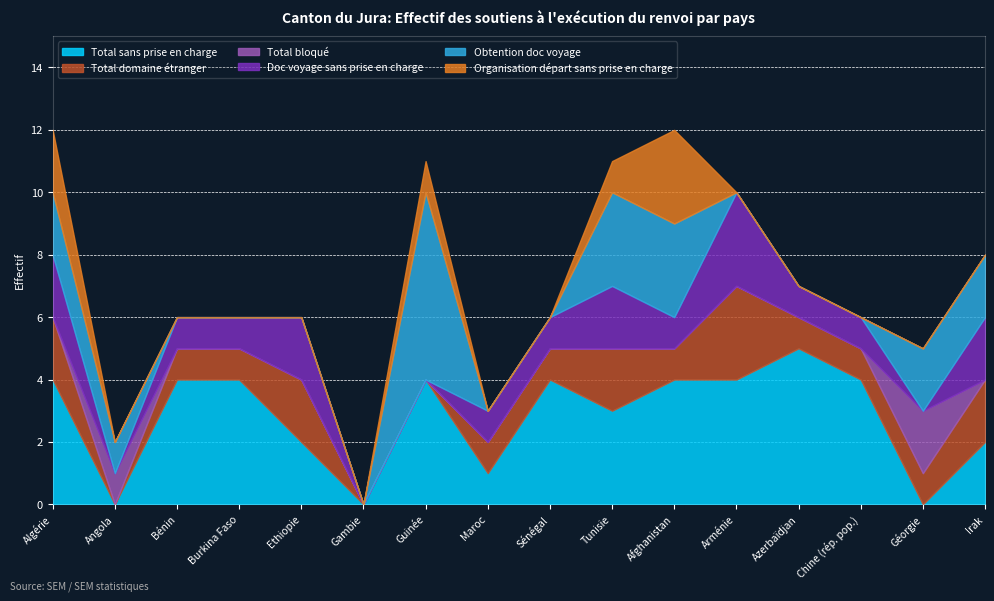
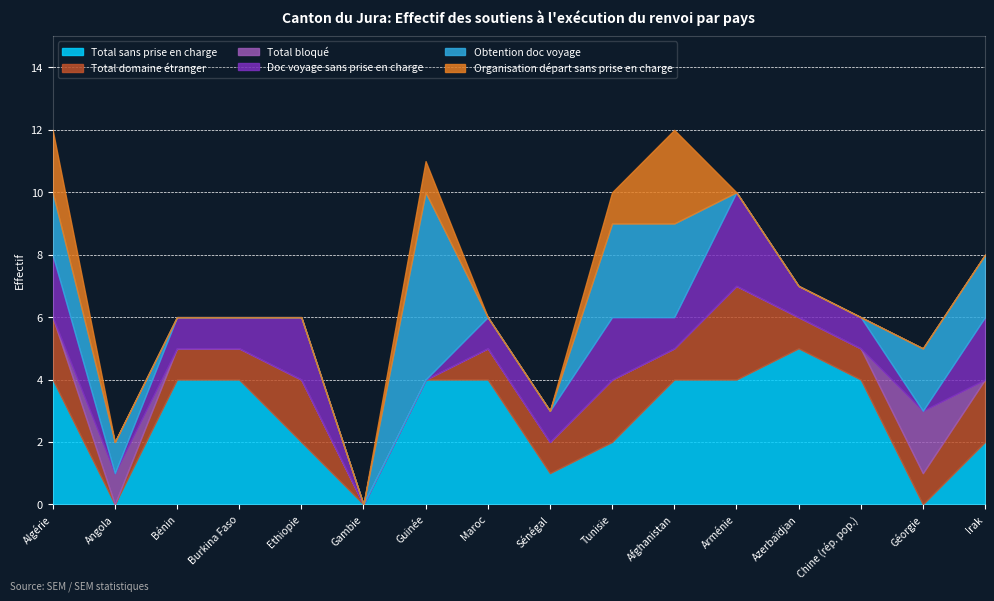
Total sans prise en charge, Maroc: 1 -> 4
Total sans prise en charge, Sénégal: 4 -> 1
Total sans prise en charge, Tunisie: 3 -> 2
